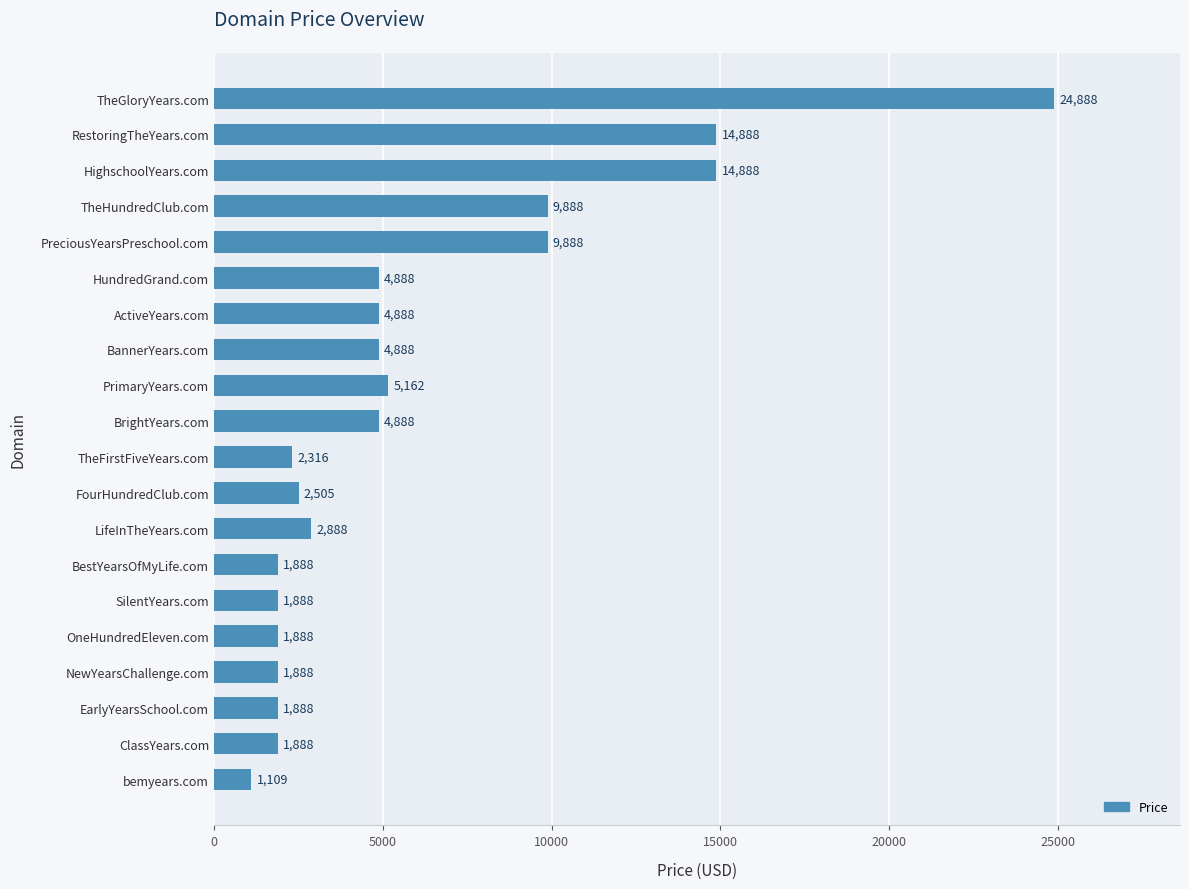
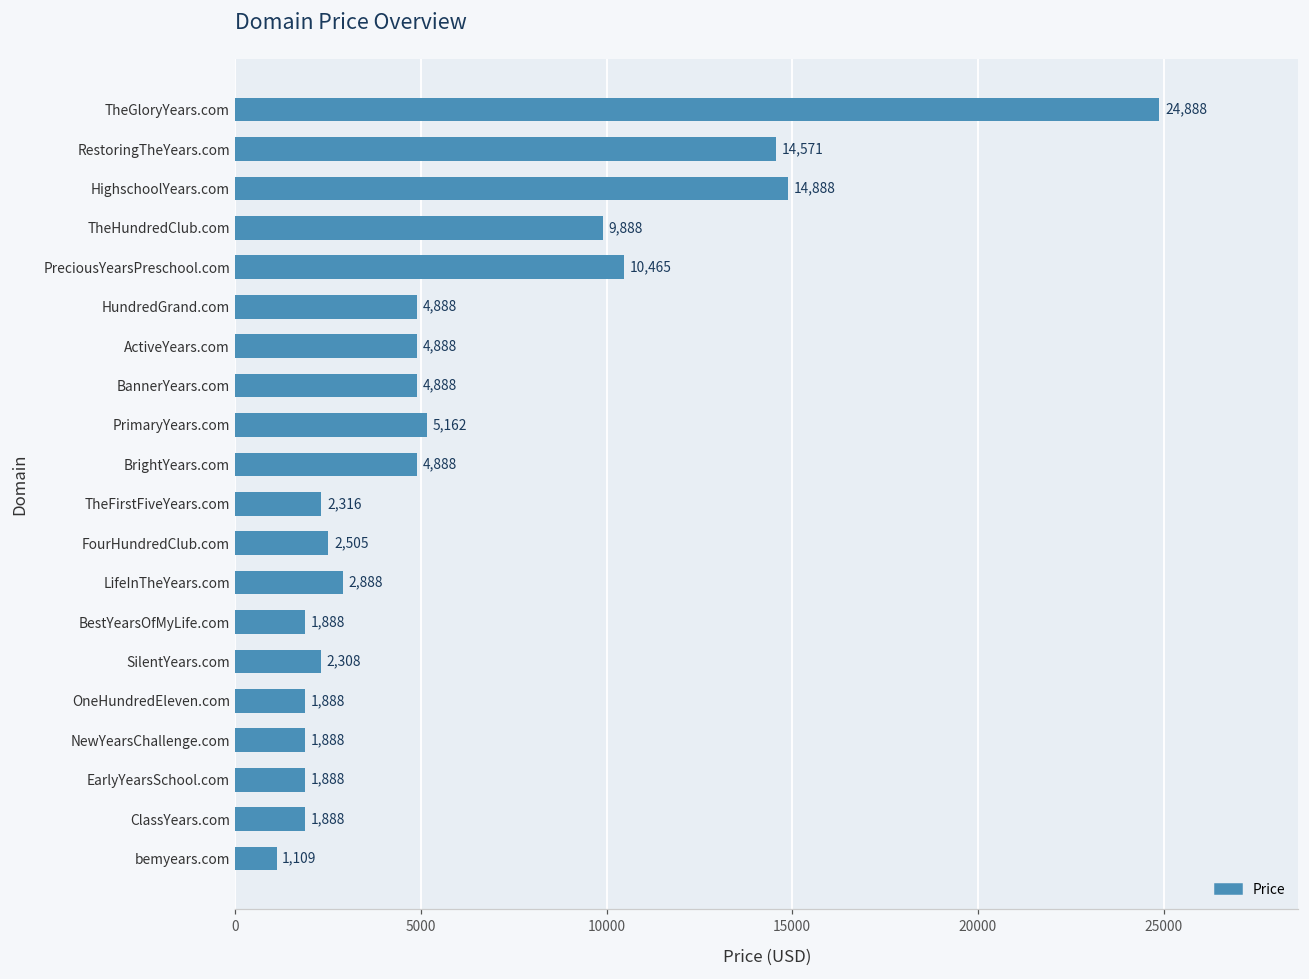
RestoringTheYears.com: 14,888 -> 14,571
PreciousYearsPreschool.com: 9,888 -> 10,465
SilentYears.com: 1,888 -> 2,308
